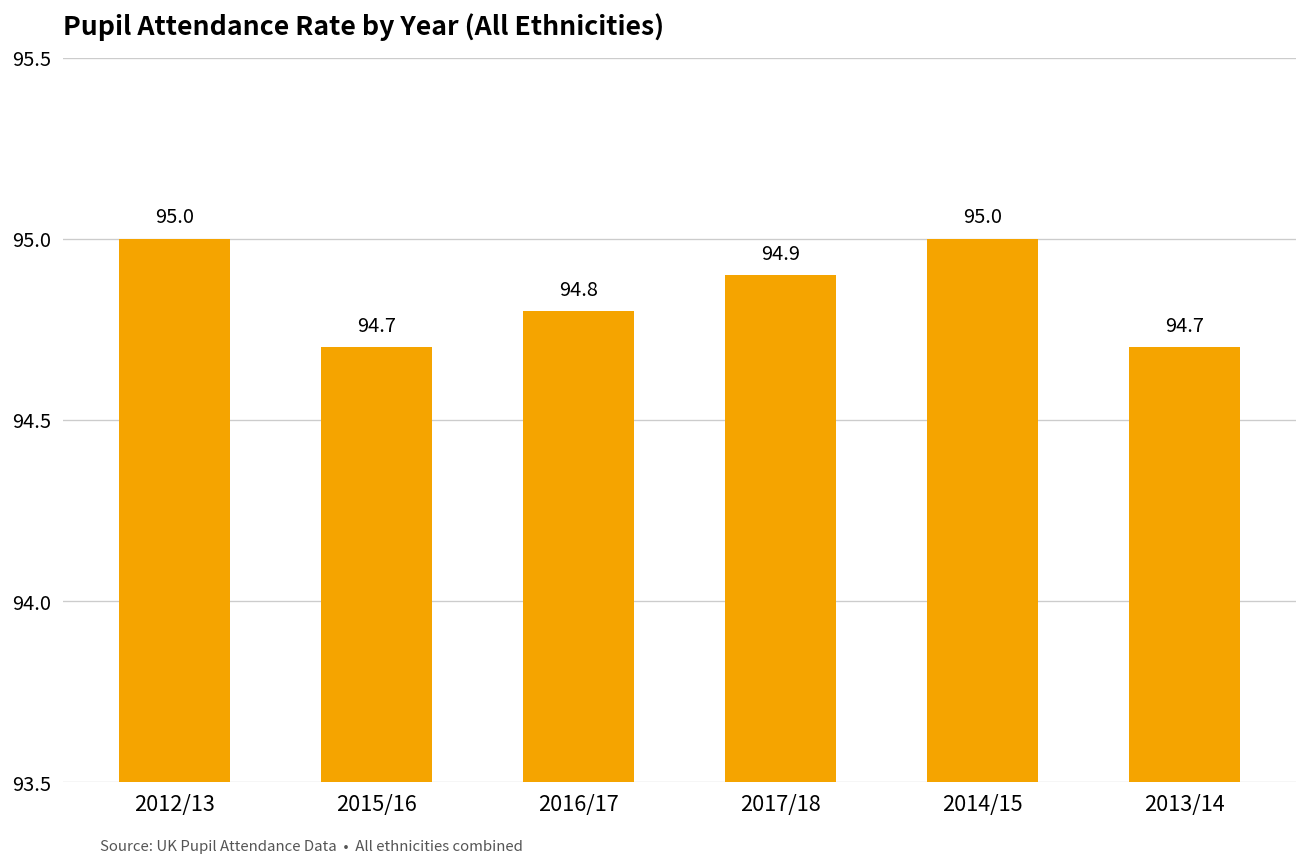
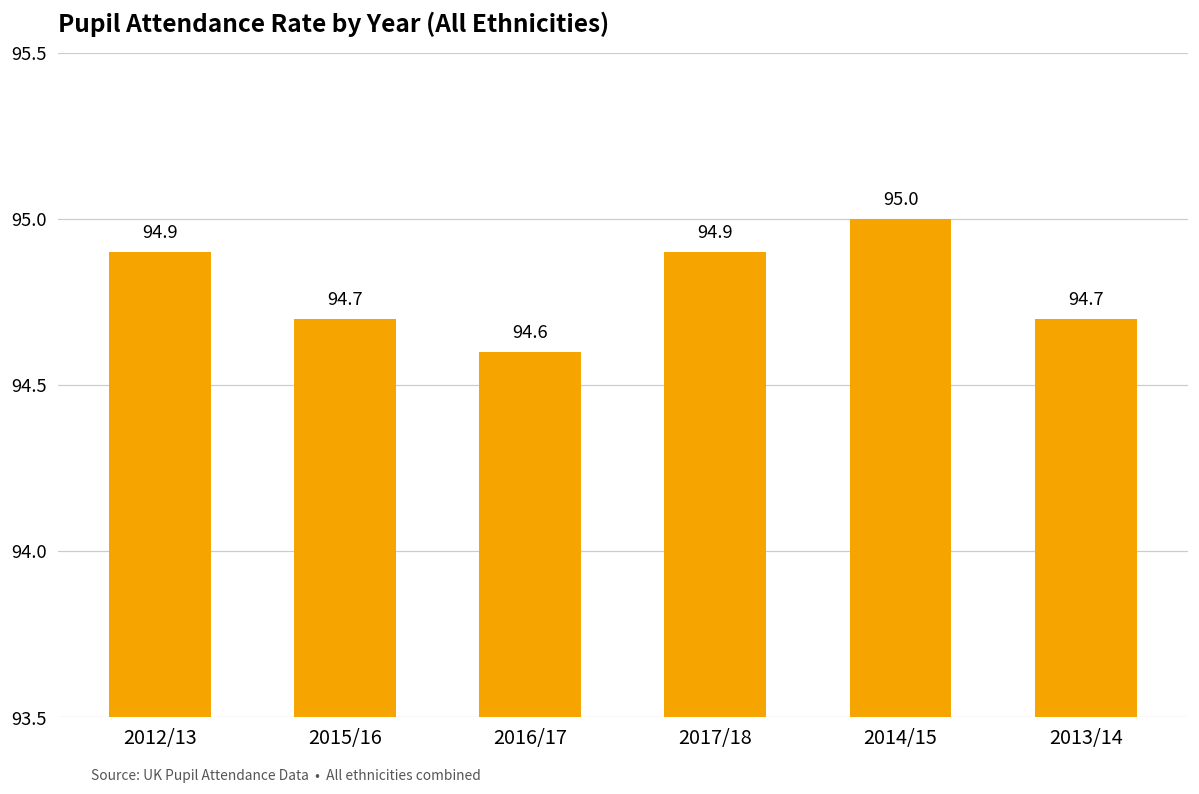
2012/13: 95.0 -> 94.9
2016/17: 94.8 -> 94.6
